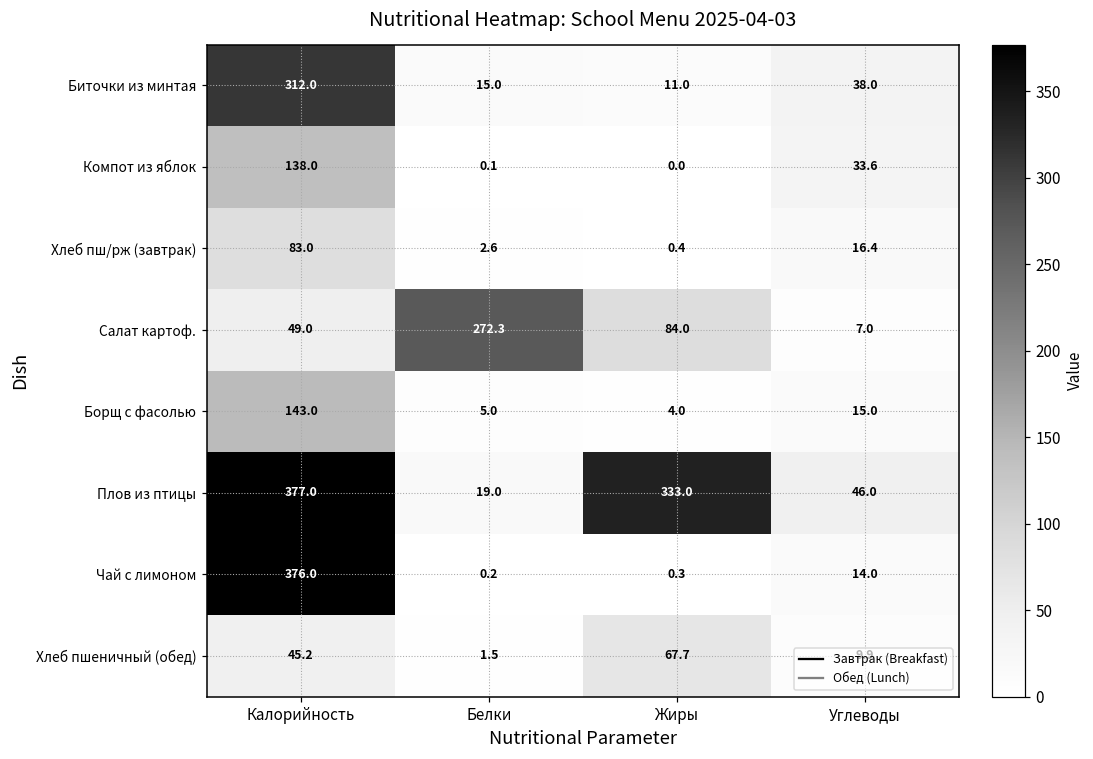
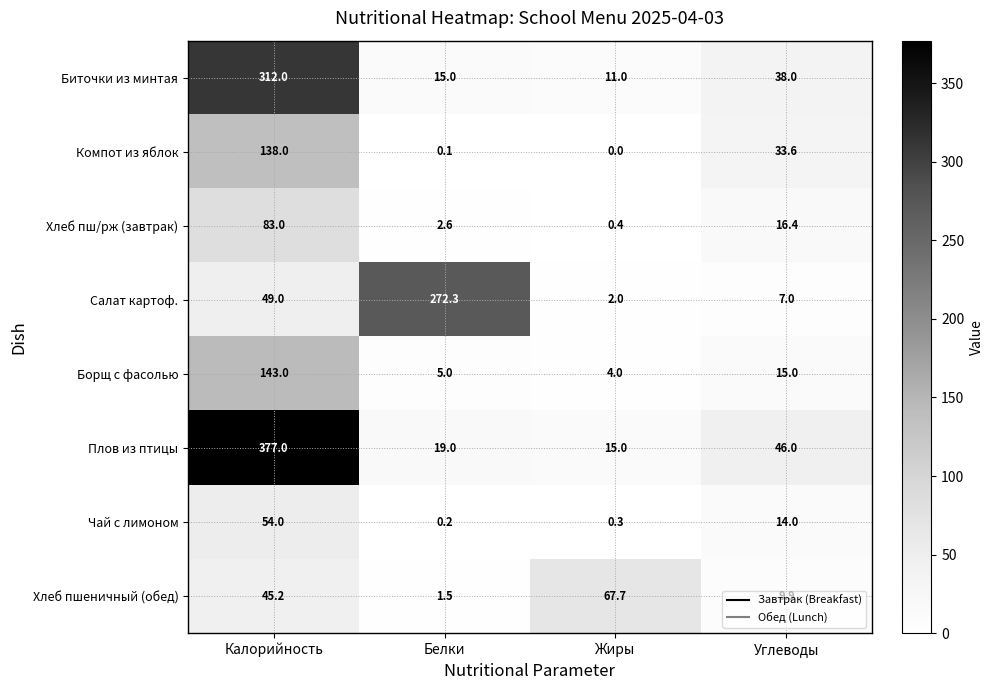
Салат картоф., Жиры: 84.0 -> 2.0
Плов из птицы, Жиры: 333.0 -> 15.0
Чай с лимоном, Калорийность: 376.0 -> 54.0
